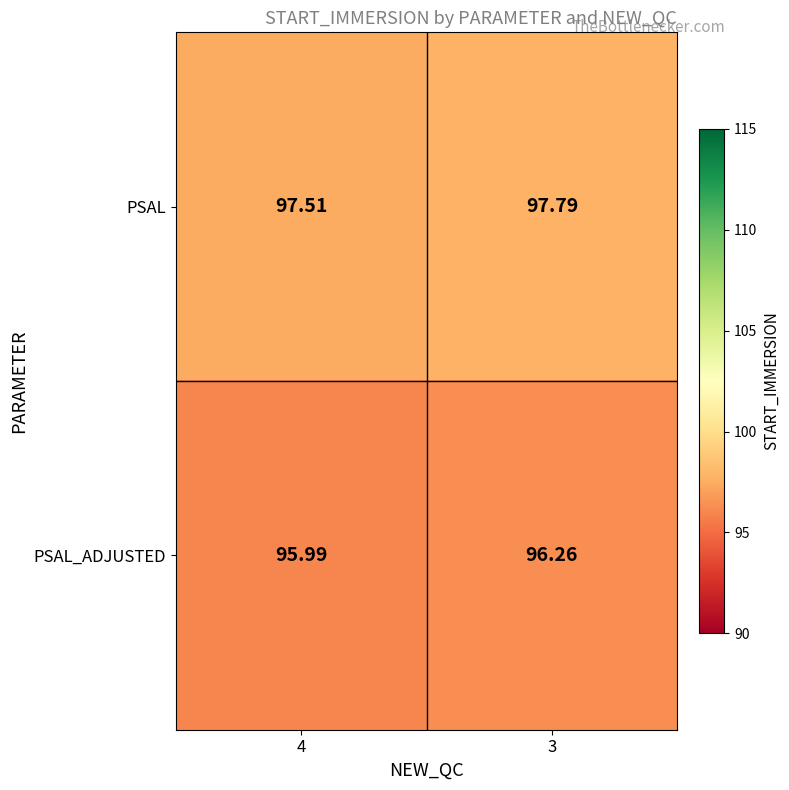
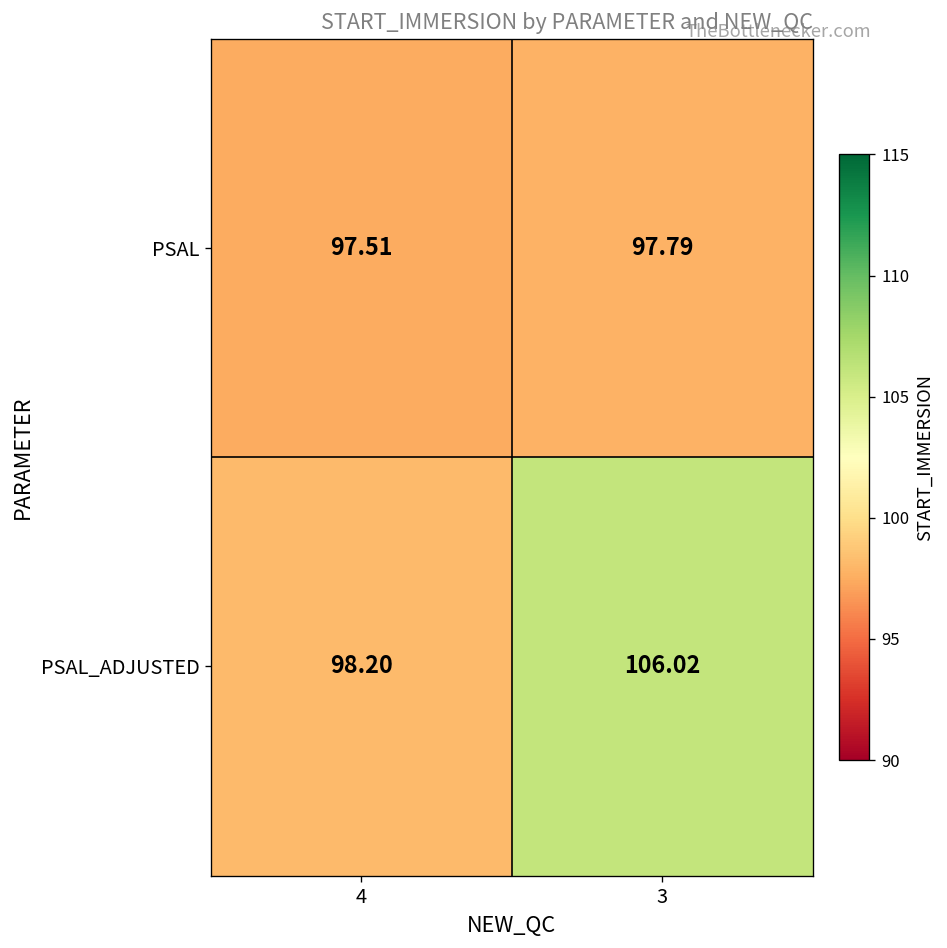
PSAL_ADJUSTED, 4: 95.99 -> 98.20
PSAL_ADJUSTED, 3: 96.26 -> 106.02
